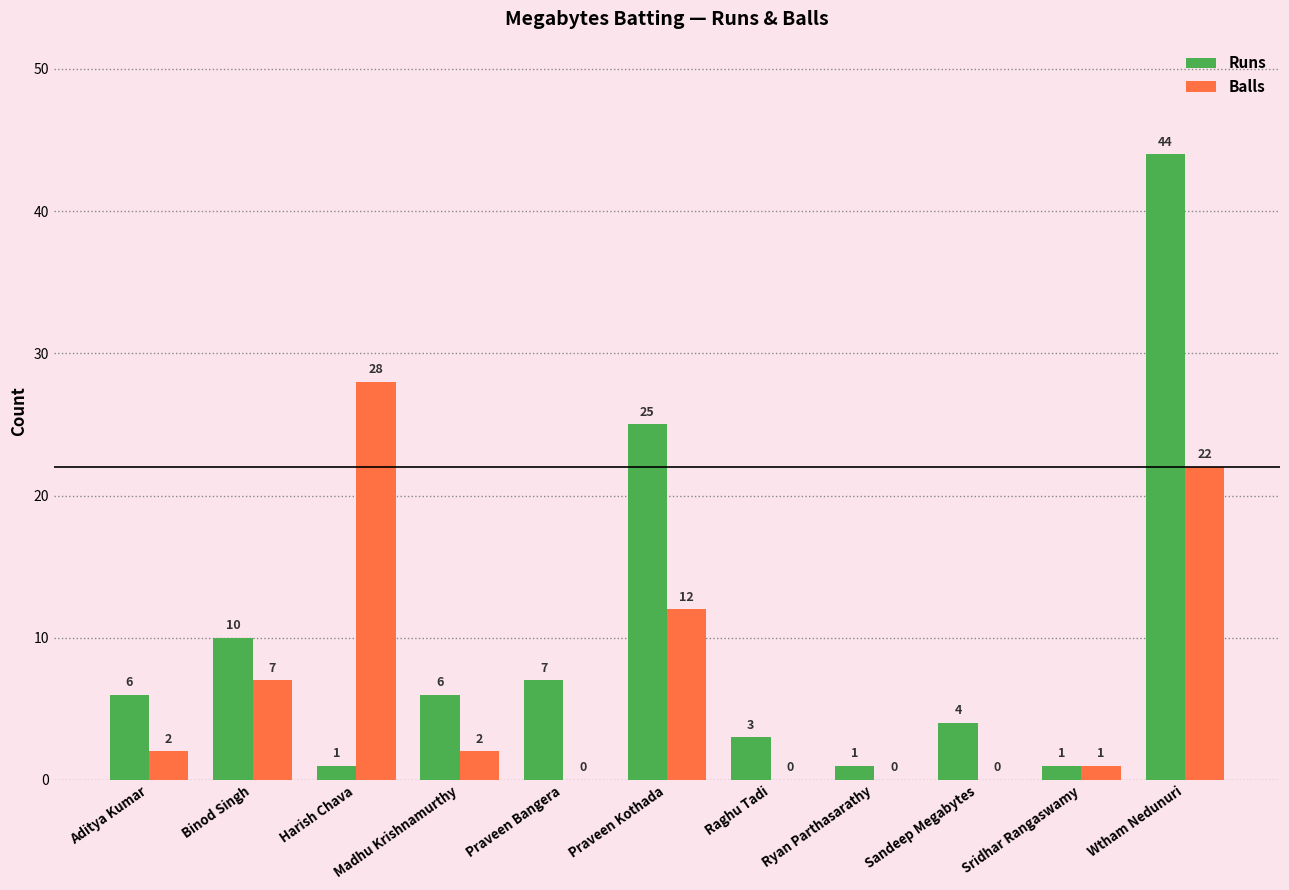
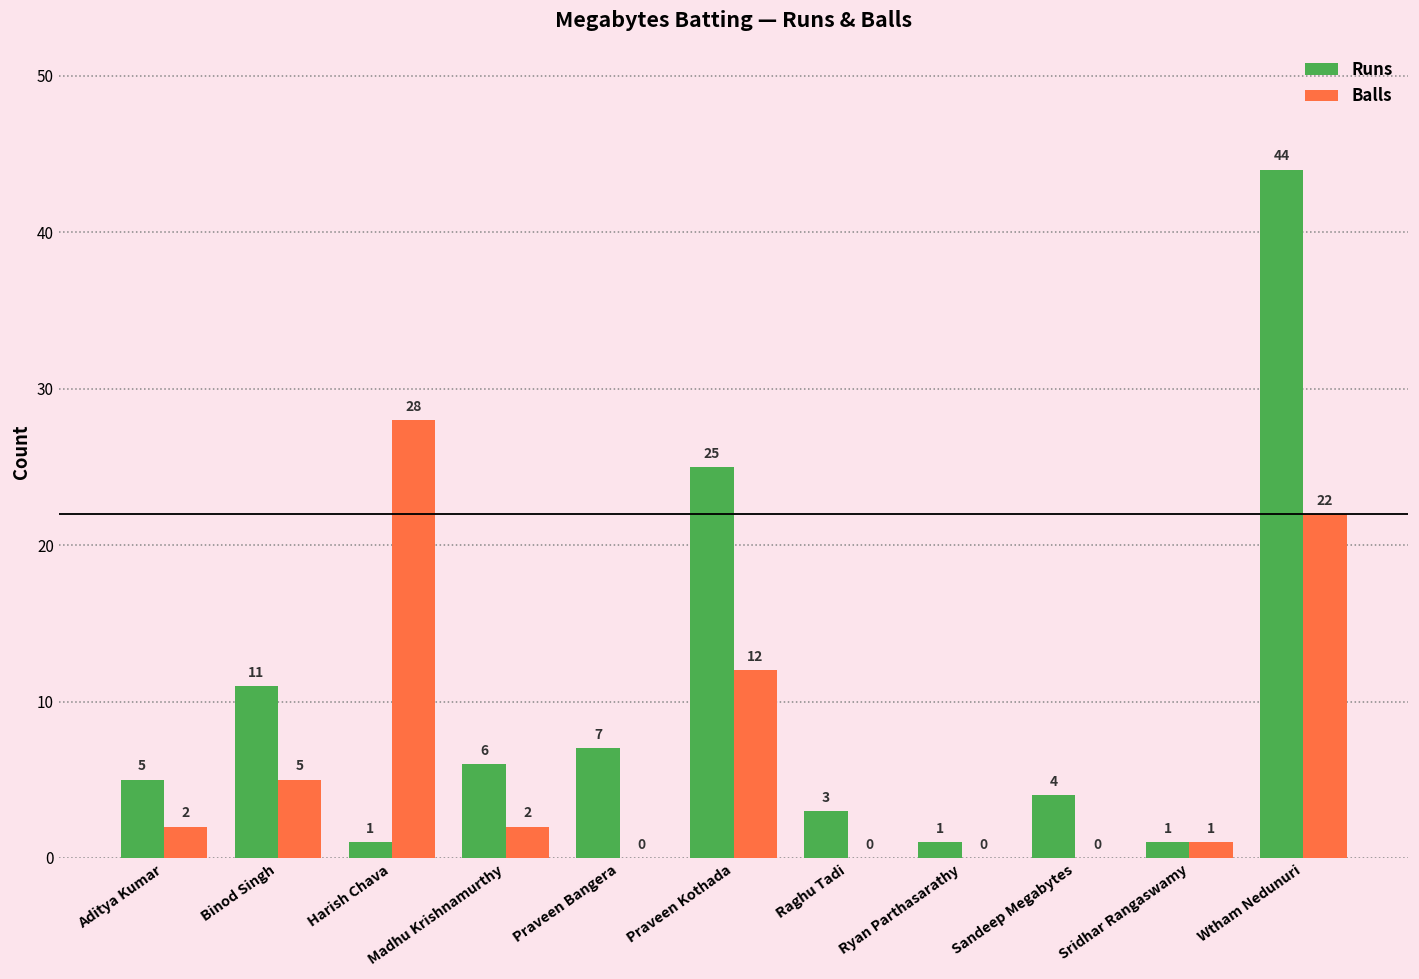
Runs, Aditya Kumar: 6 -> 5
Runs, Binod Singh: 10 -> 11
Balls, Binod Singh: 7 -> 5
